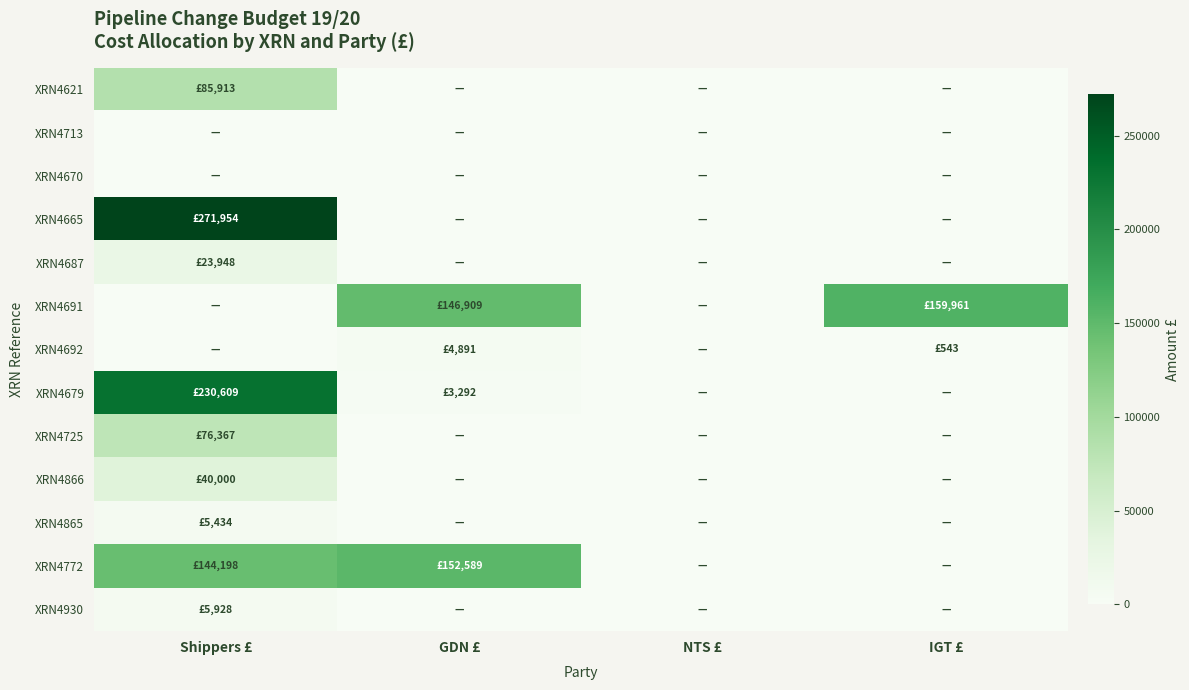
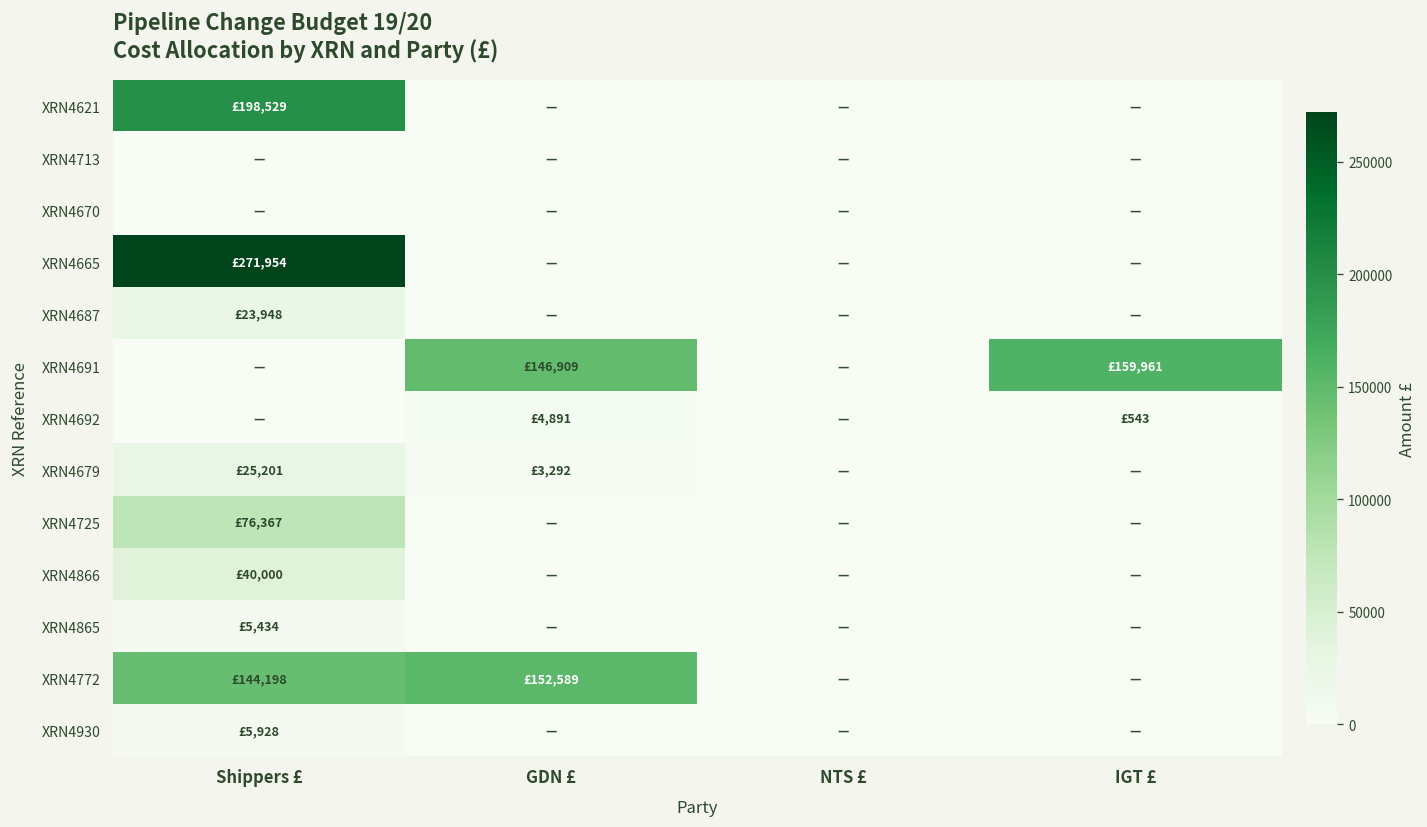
XRN4621, Shippers £: £85,913 -> £198,529
XRN4679, Shippers £: £230,609 -> £25,201
